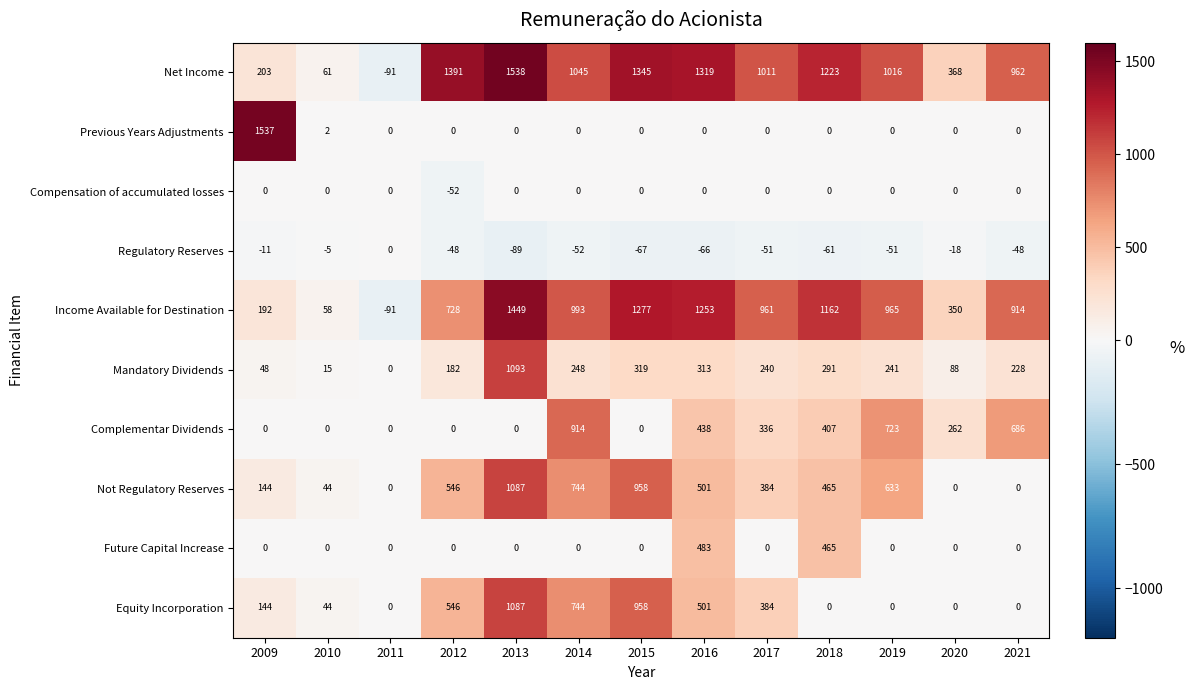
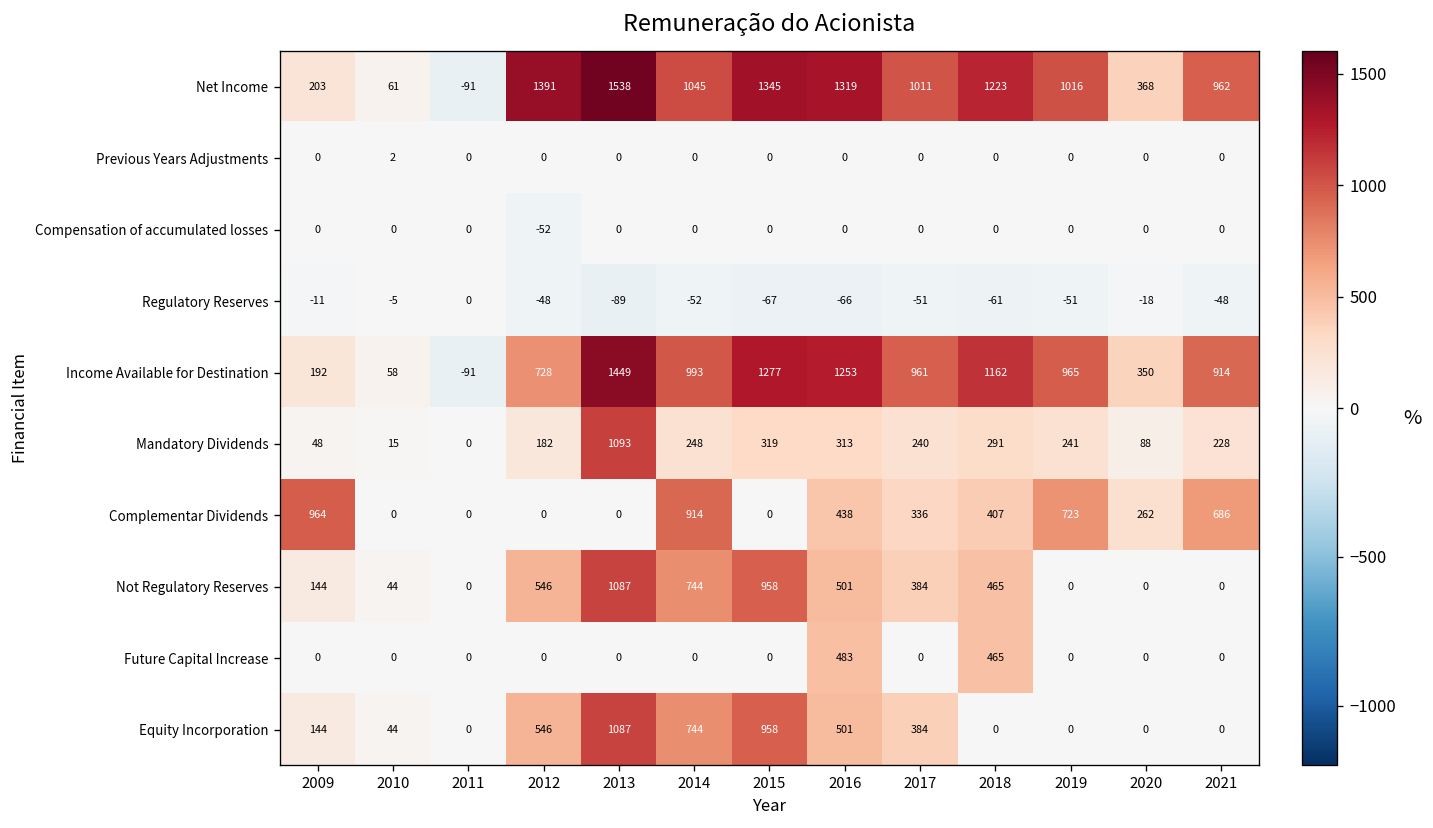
Previous Years Adjustments, 2009: 1537 -> 0
Complementar Dividends, 2009: 0 -> 964
Not Regulatory Reserves, 2019: 633 -> 0
